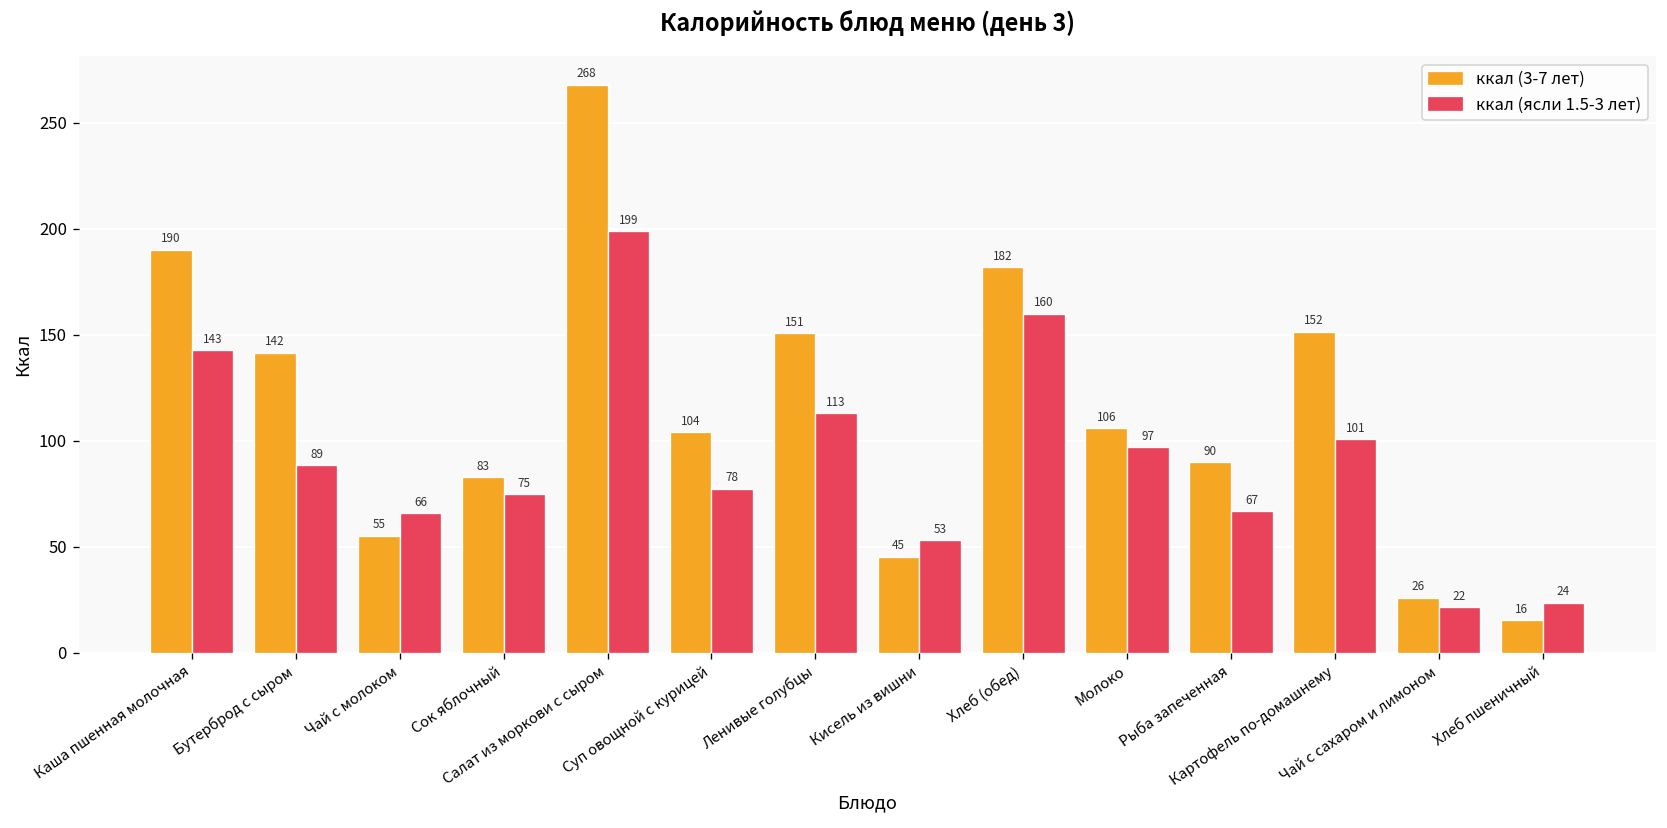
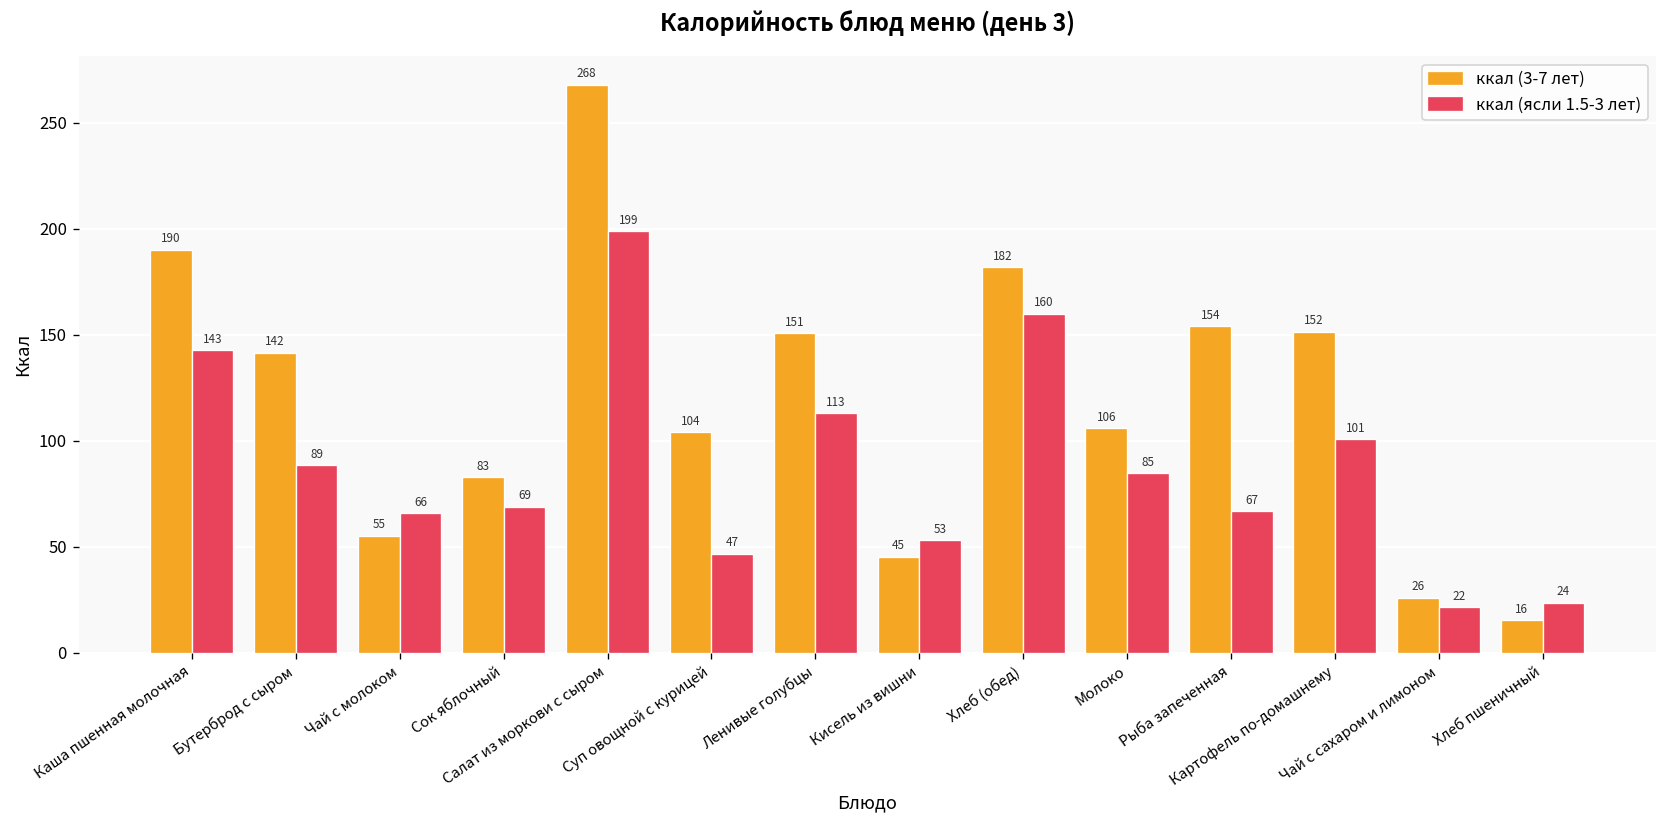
ккал (ясли 1.5-3 лет), Сок яблочный: 75 -> 69
ккал (ясли 1.5-3 лет), Суп овощной с курицей: 78 -> 47
ккал (ясли 1.5-3 лет), Молоко: 97 -> 85
ккал (3-7 лет), Рыба запеченная: 90 -> 154
